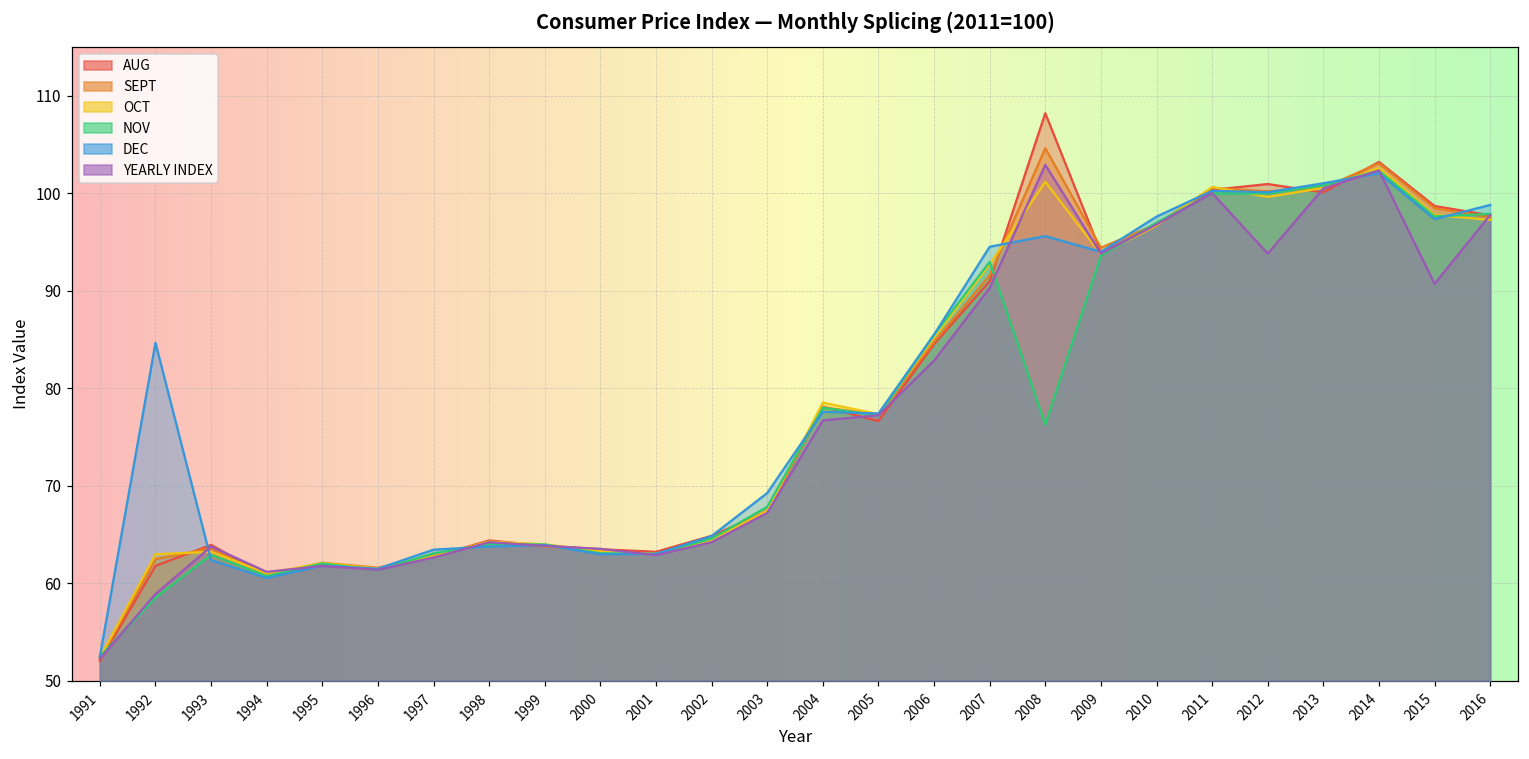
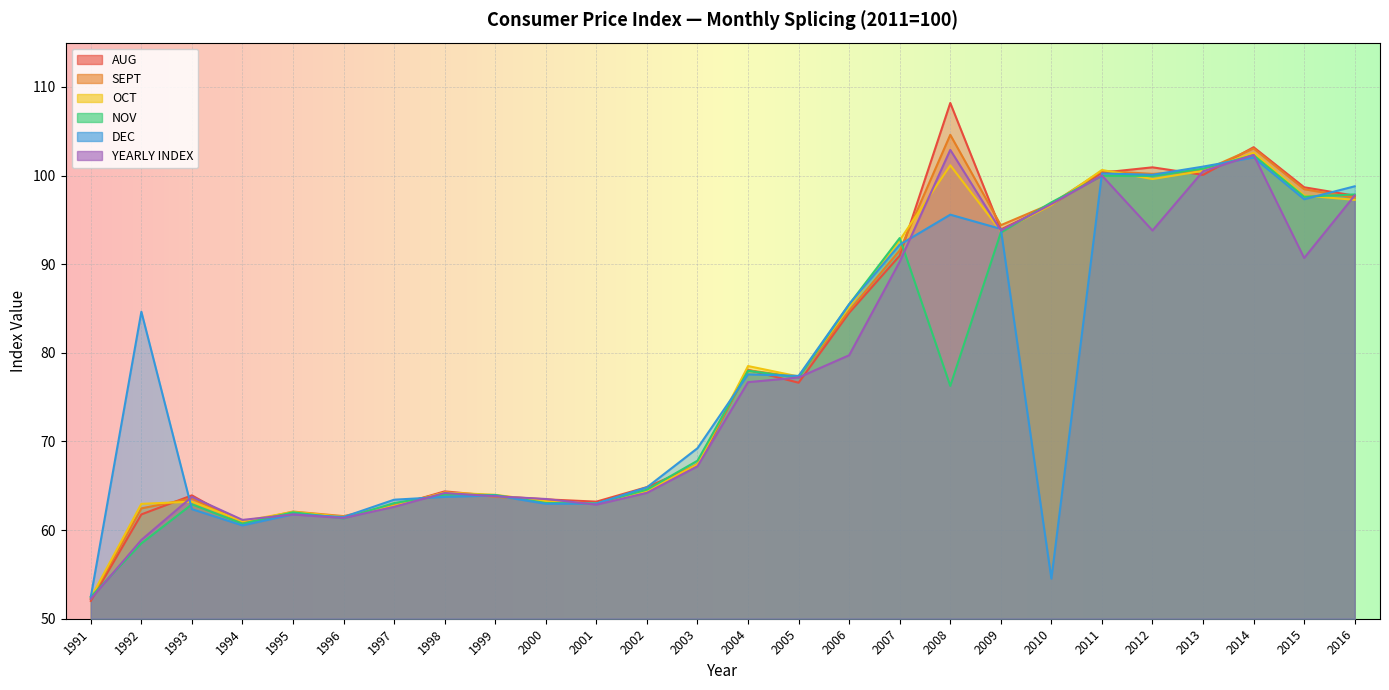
YEARLY INDEX, 2006: 83 -> 80
DEC, 2007: 95 -> 92
DEC, 2010: 98 -> 55
